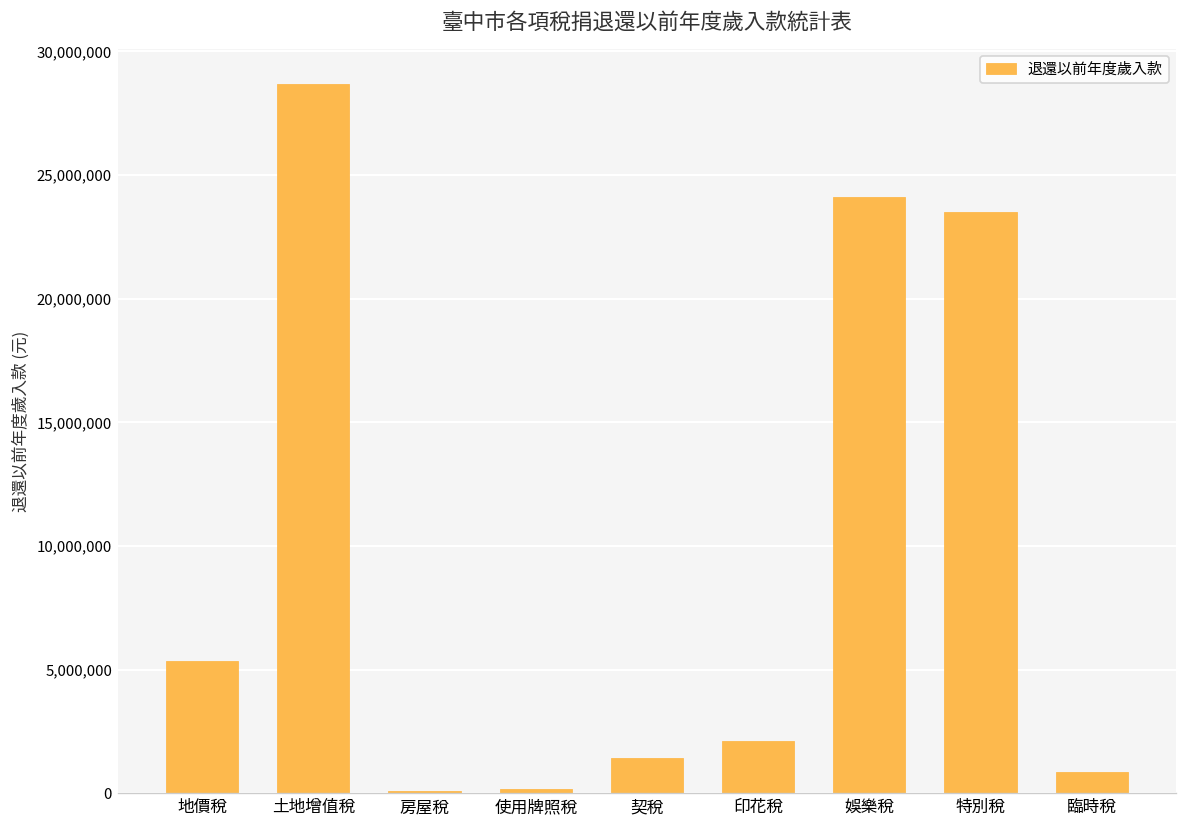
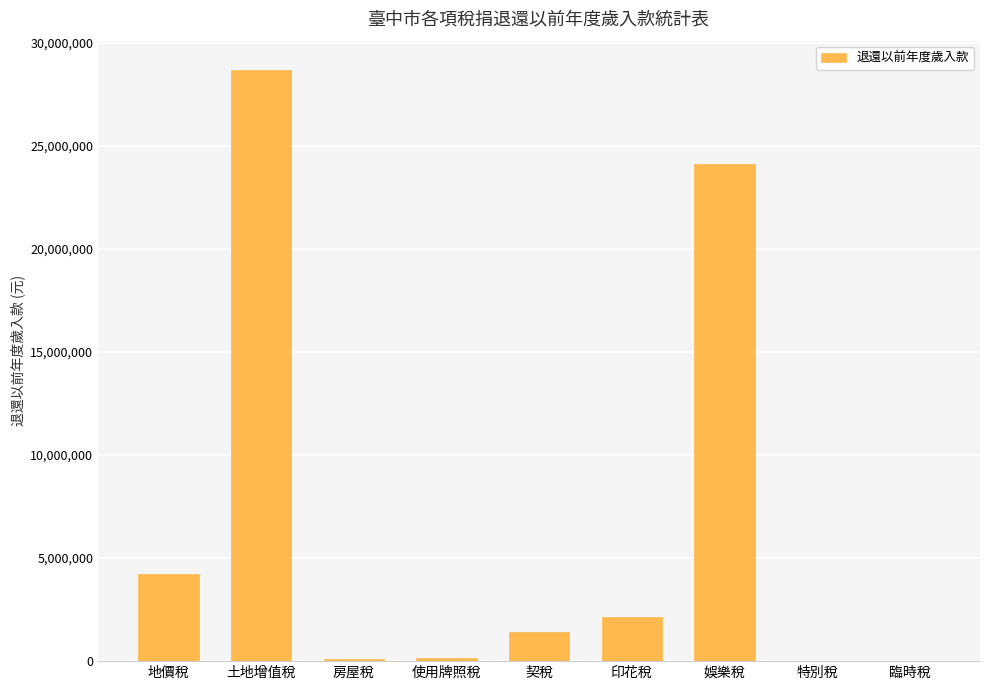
地價稅: 5,400,000 -> 4,200,000
特別稅: 23,500,000 -> 0
臨時稅: 800,000 -> 0
